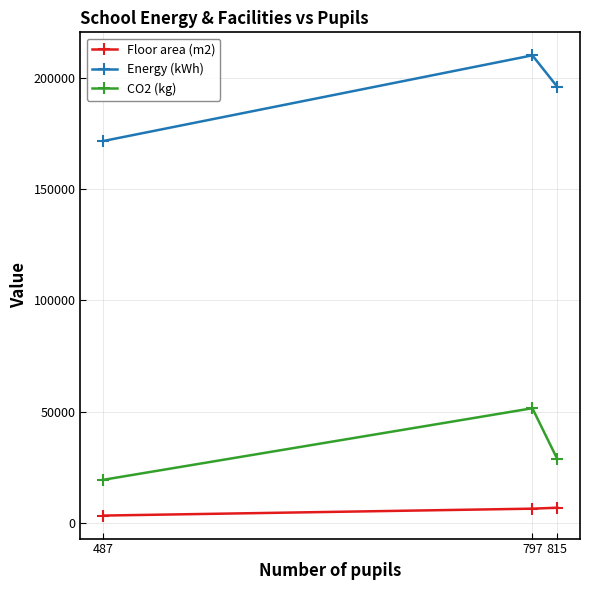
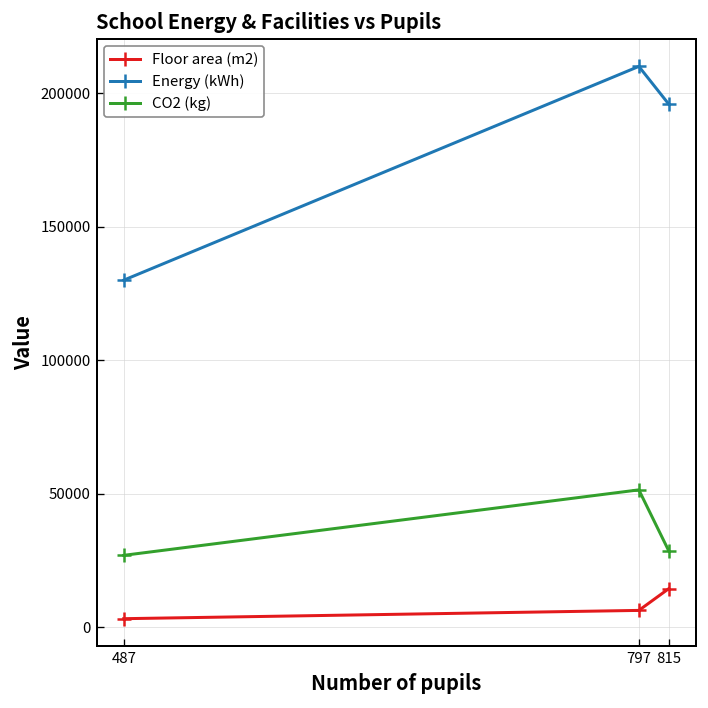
Energy (kWh), 487: 172000 -> 130000
CO2 (kg), 487: 19000 -> 27000
Floor area (m2), 815: 7000 -> 15000
